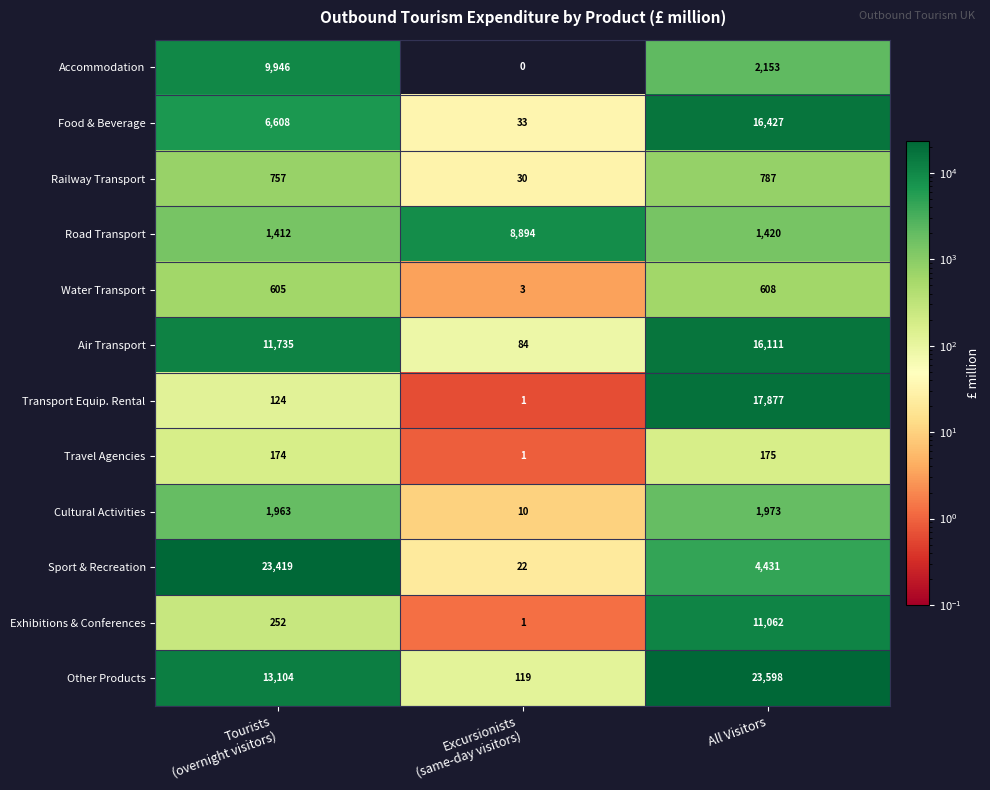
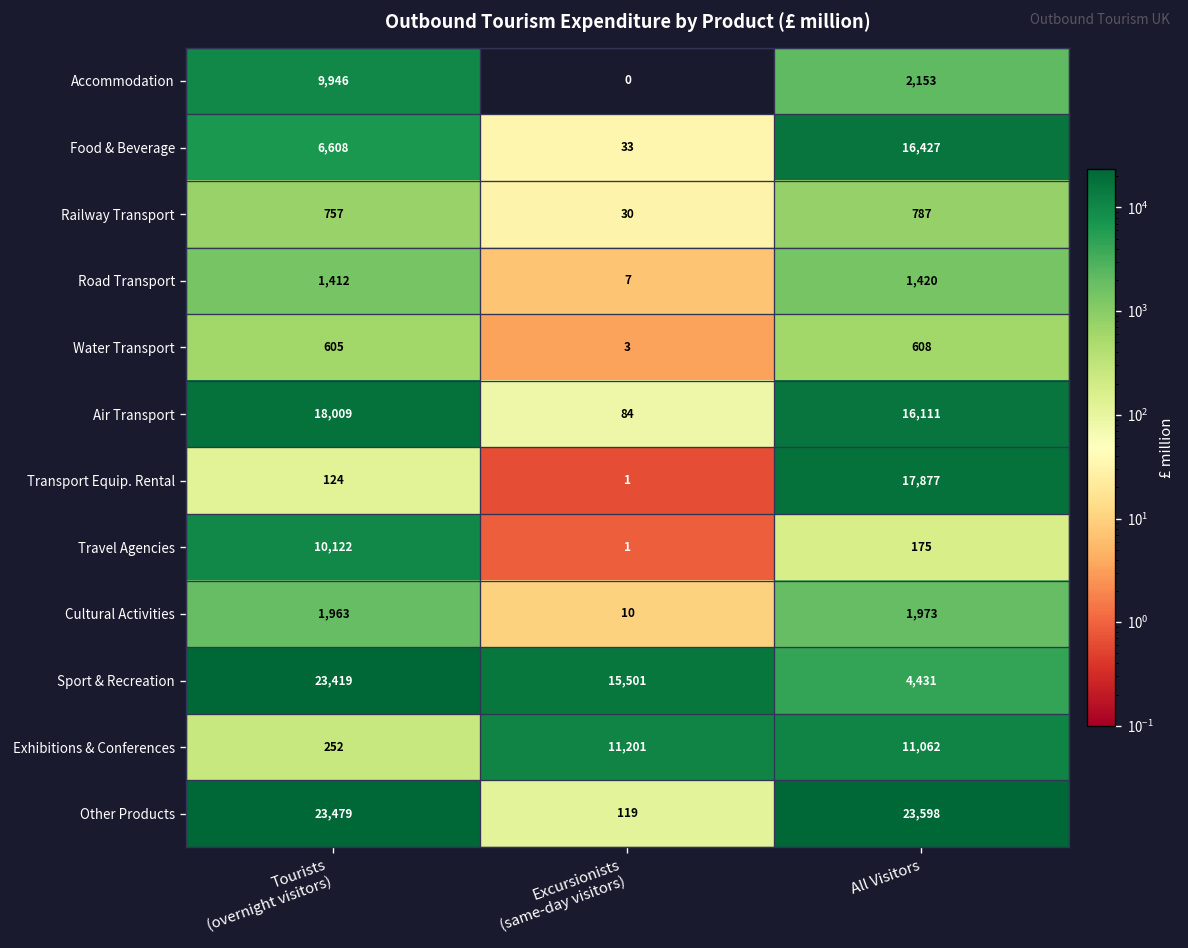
Road Transport, Excursionists (same-day visitors): 8,894 -> 7
Air Transport, Tourists (overnight visitors): 11,735 -> 18,009
Travel Agencies, Tourists (overnight visitors): 174 -> 10,122
Sport & Recreation, Excursionists (same-day visitors): 22 -> 15,501
Exhibitions & Conferences, Excursionists (same-day visitors): 1 -> 11,201
Other Products, Tourists (overnight visitors): 13,104 -> 23,479
